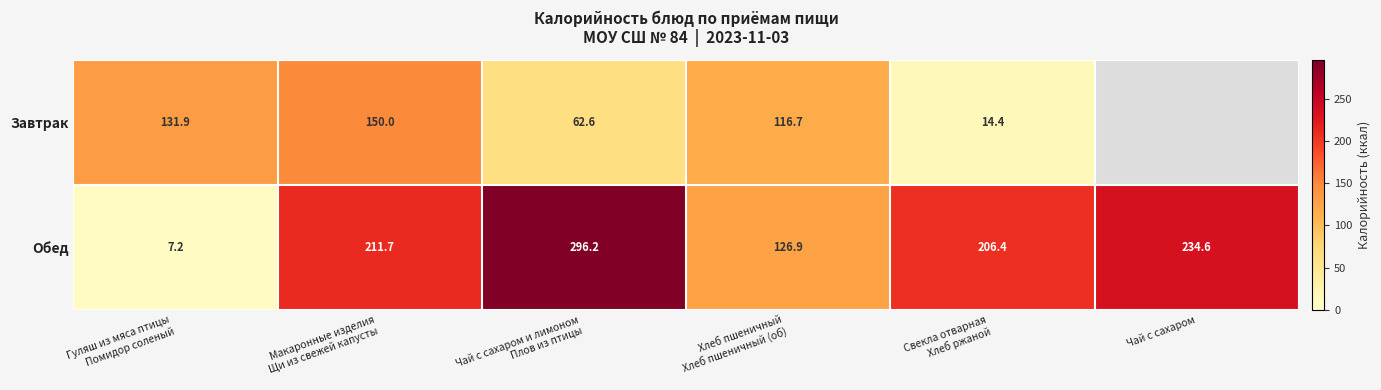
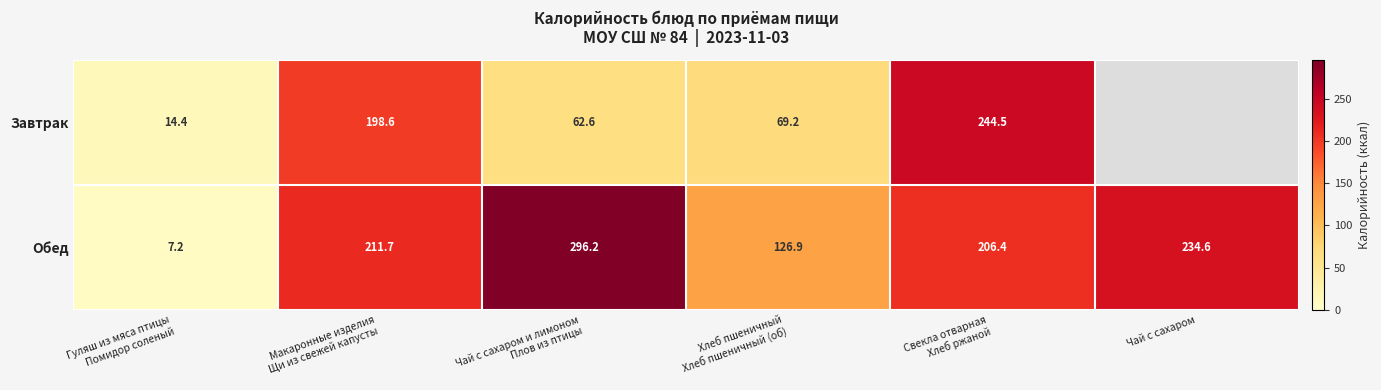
Завтрак, Гуляш из мяса птицы Помидор соленый: 131.9 -> 14.4
Завтрак, Макаронные изделия Щи из свежей капусты: 150.0 -> 198.6
Завтрак, Хлеб пшеничный Хлеб пшеничный (об): 116.7 -> 69.2
Завтрак, Свекла отварная Хлеб ржаной: 14.4 -> 244.5
